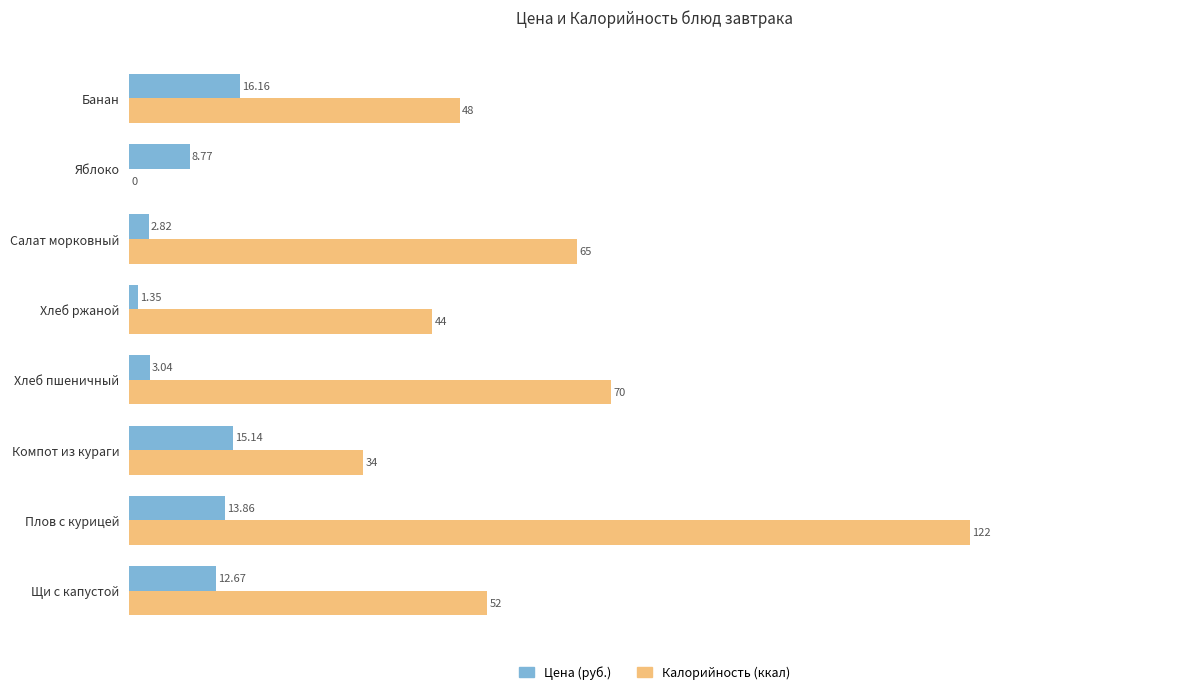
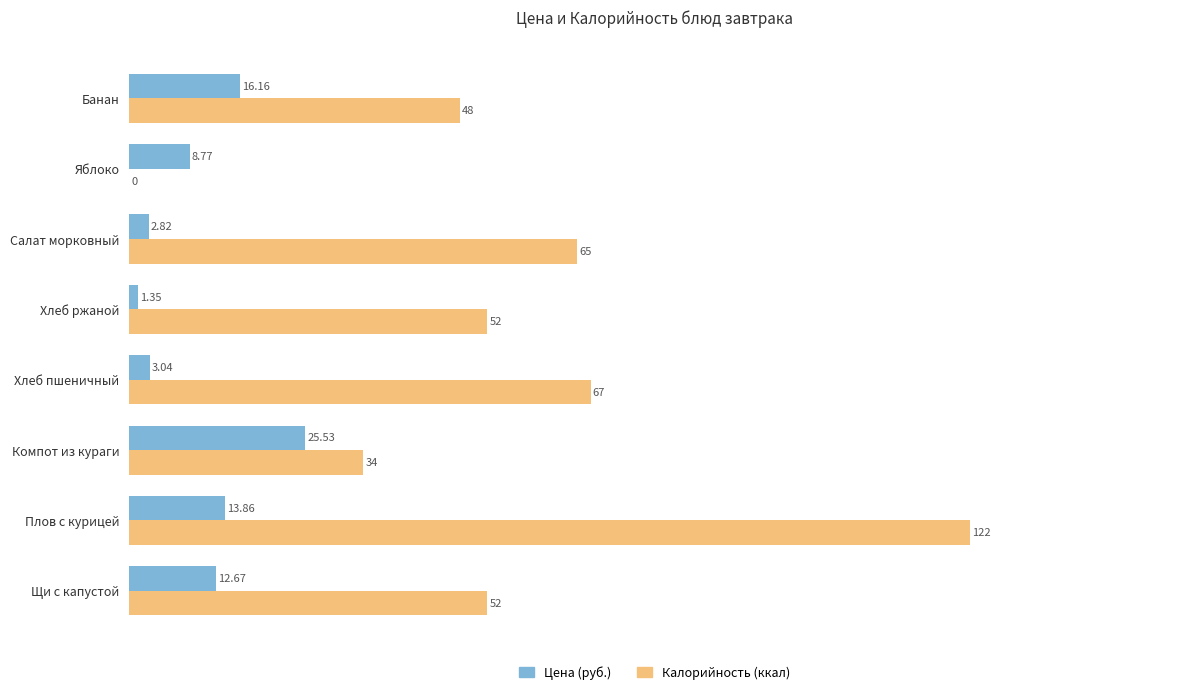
Калорийность (ккал), Хлеб ржаной: 44 -> 52
Калорийность (ккал), Хлеб пшеничный: 70 -> 67
Цена (руб.), Компот из кураги: 15.14 -> 25.53
